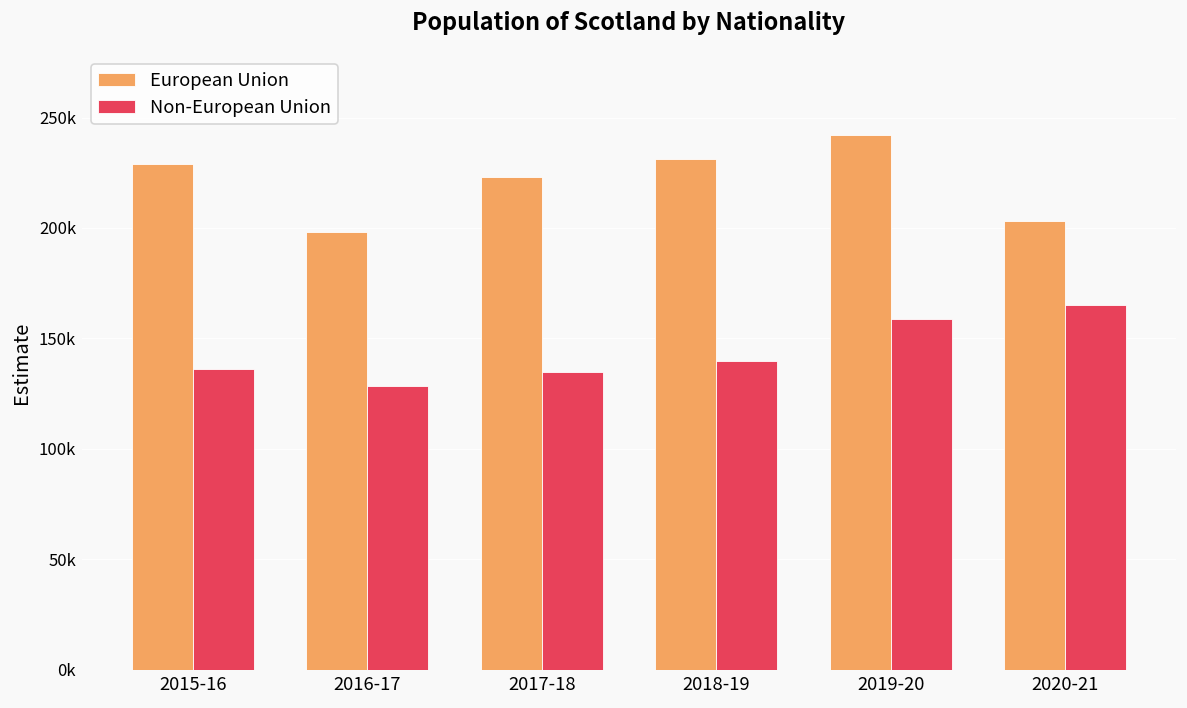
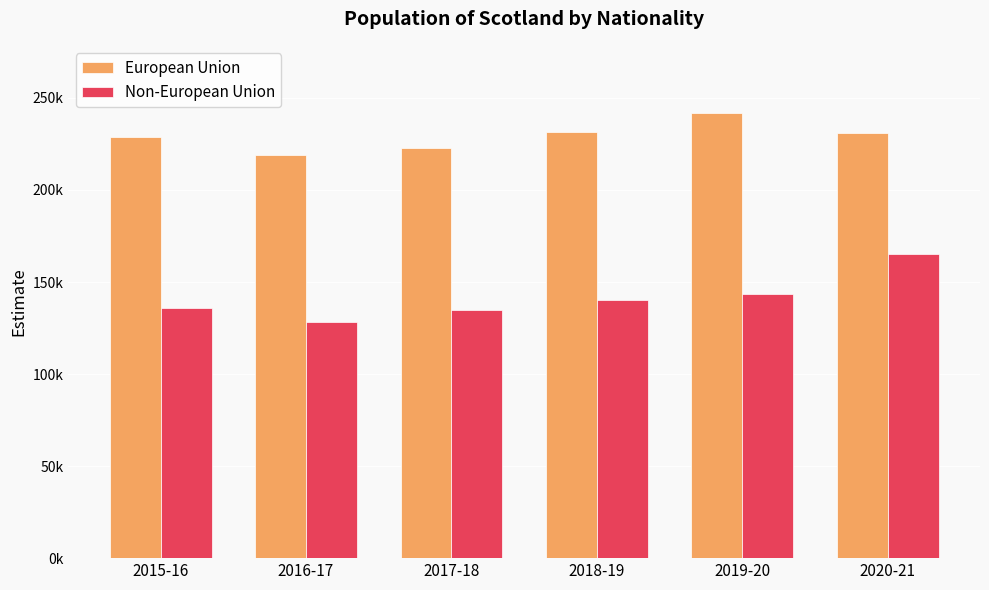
European Union, 2016-17: 198000 -> 219000
Non-European Union, 2019-20: 159000 -> 143000
European Union, 2020-21: 203000 -> 231000
